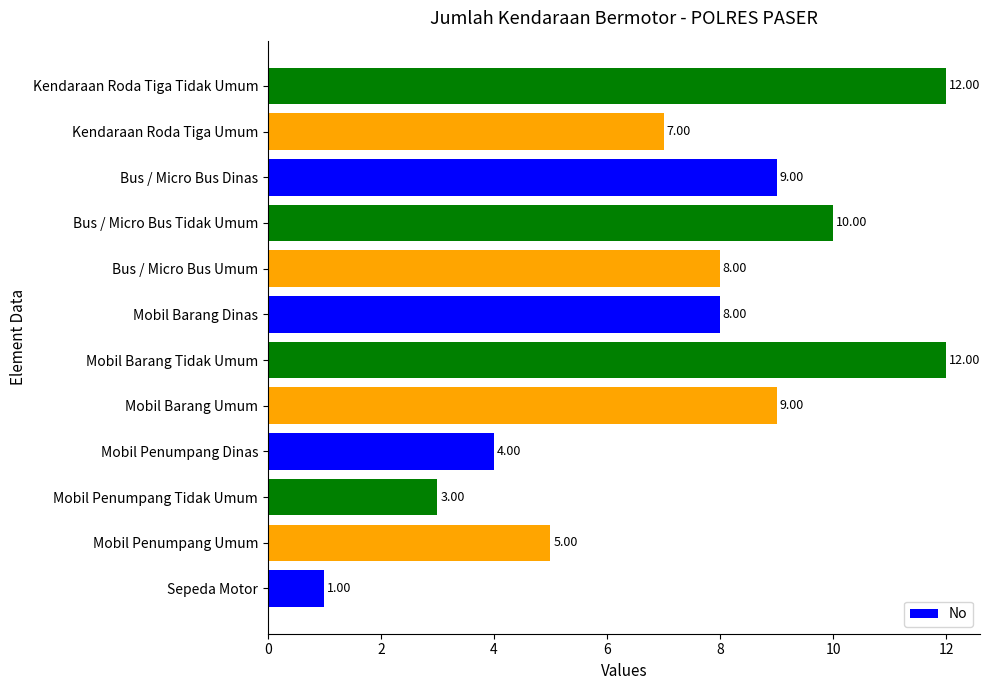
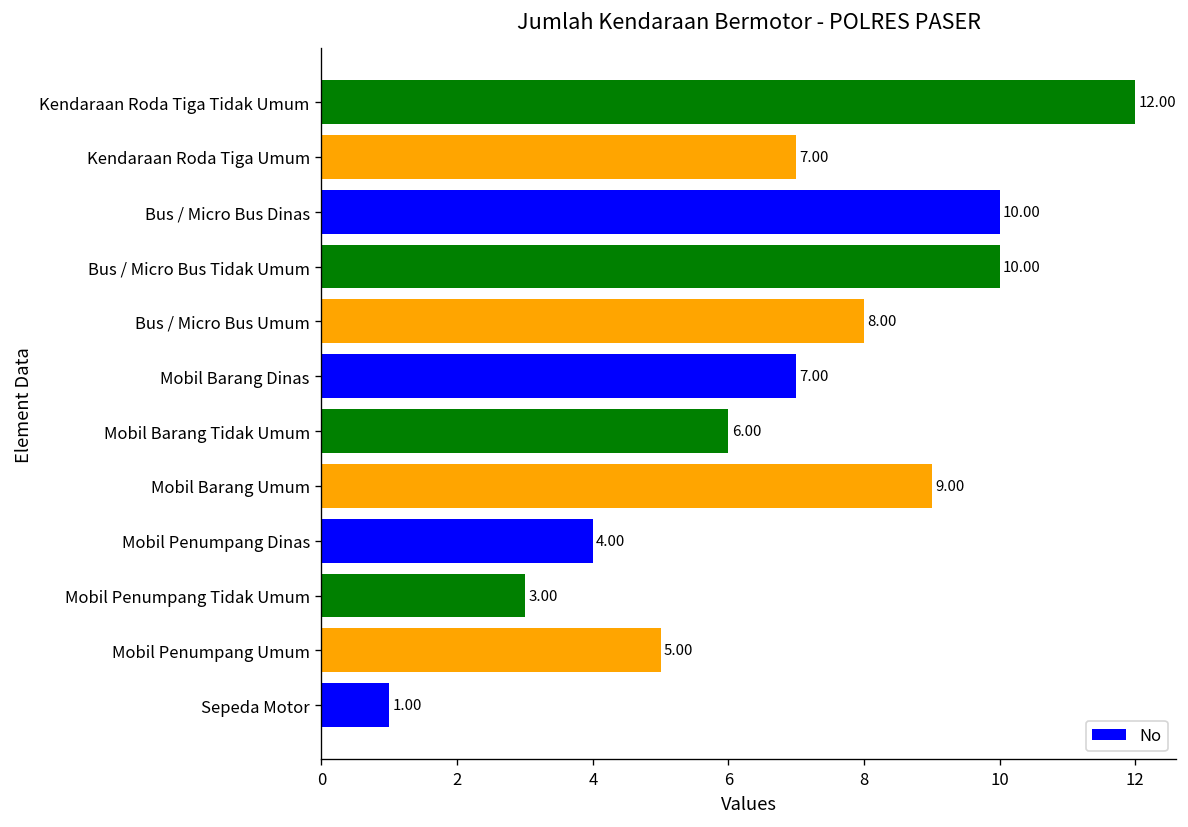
Bus / Micro Bus Dinas: 9.00 -> 10.00
Mobil Barang Dinas: 8.00 -> 7.00
Mobil Barang Tidak Umum: 12.00 -> 6.00
